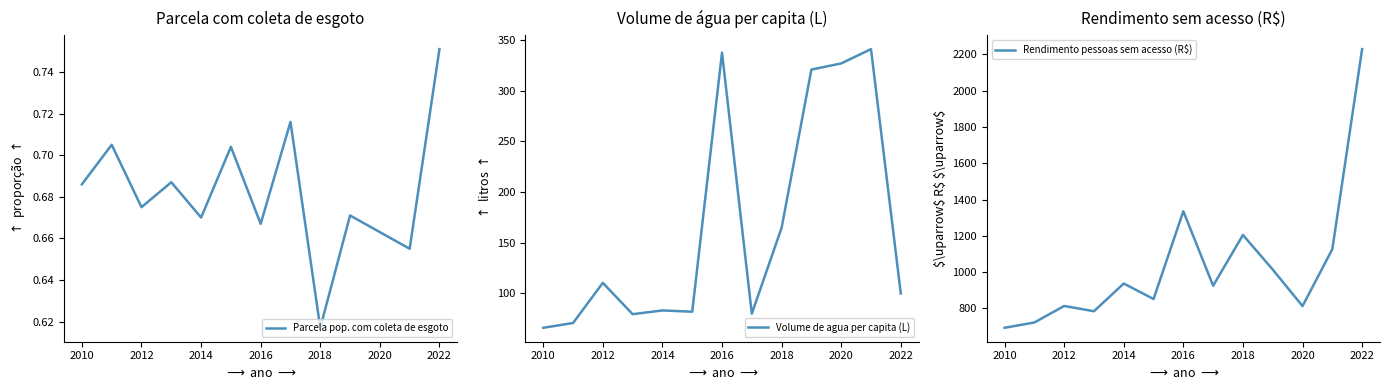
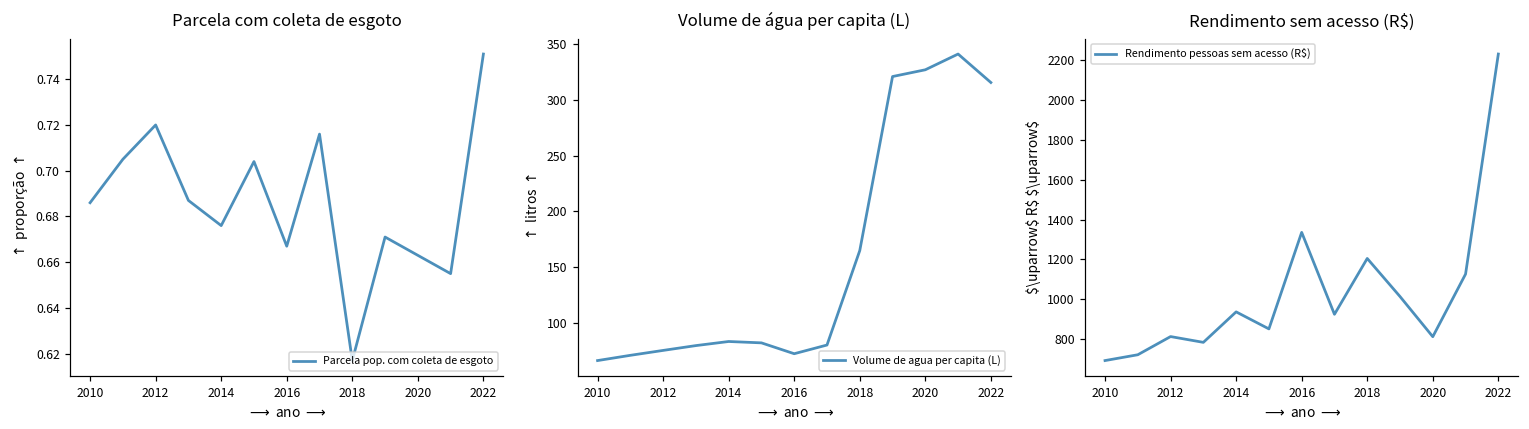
Parcela com coleta de esgoto, 2012: 0.675 -> 0.720
Parcela com coleta de esgoto, 2014: 0.670 -> 0.676
Volume de água per capita (L), 2012: 110 -> 75
Volume de água per capita (L), 2016: 338 -> 72
Volume de água per capita (L), 2022: 100 -> 316
